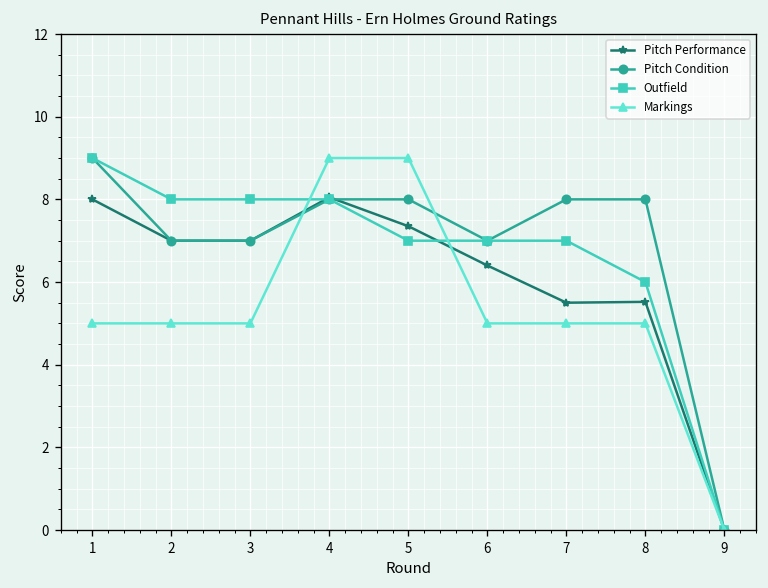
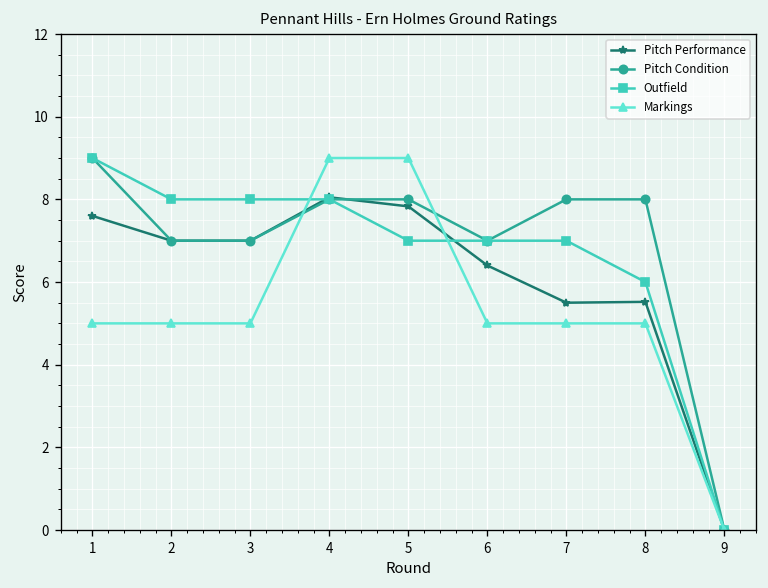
Pitch Performance, 1: 8.0 -> 7.6
Pitch Performance, 5: 7.4 -> 7.8
